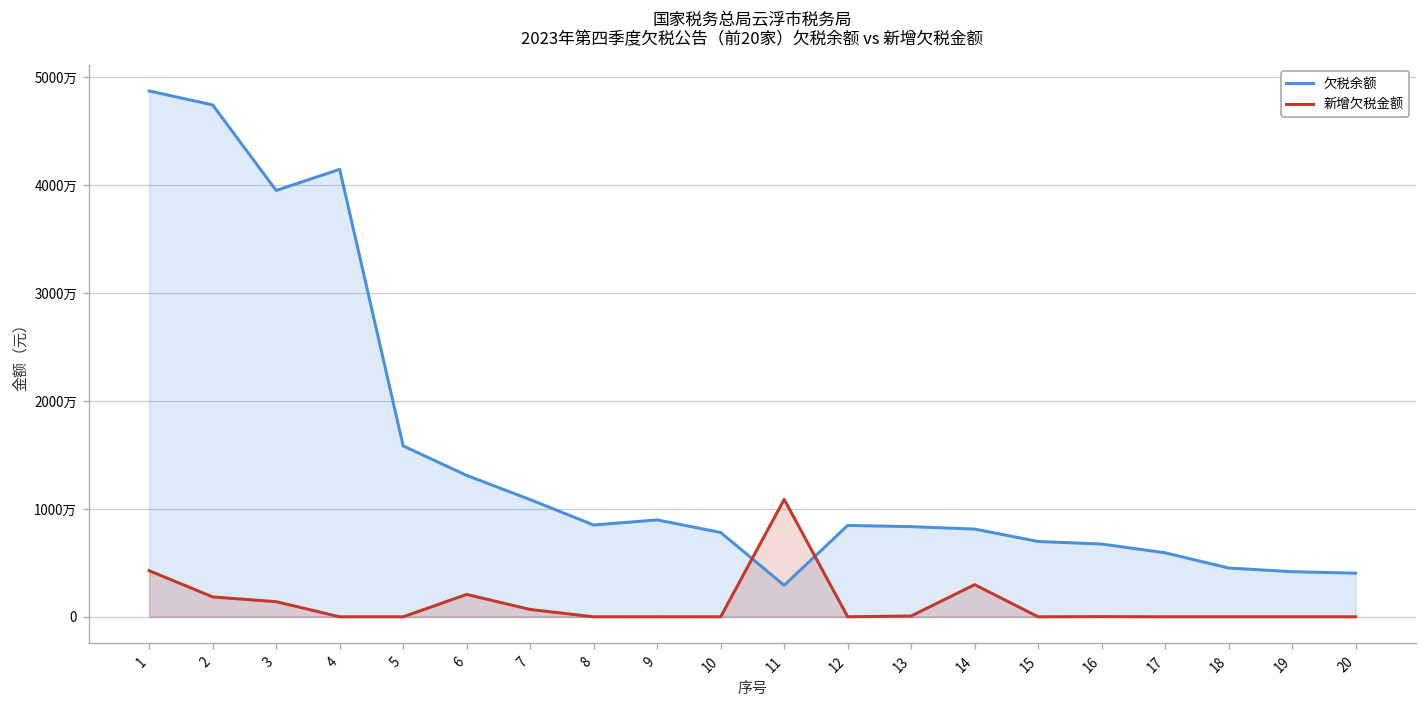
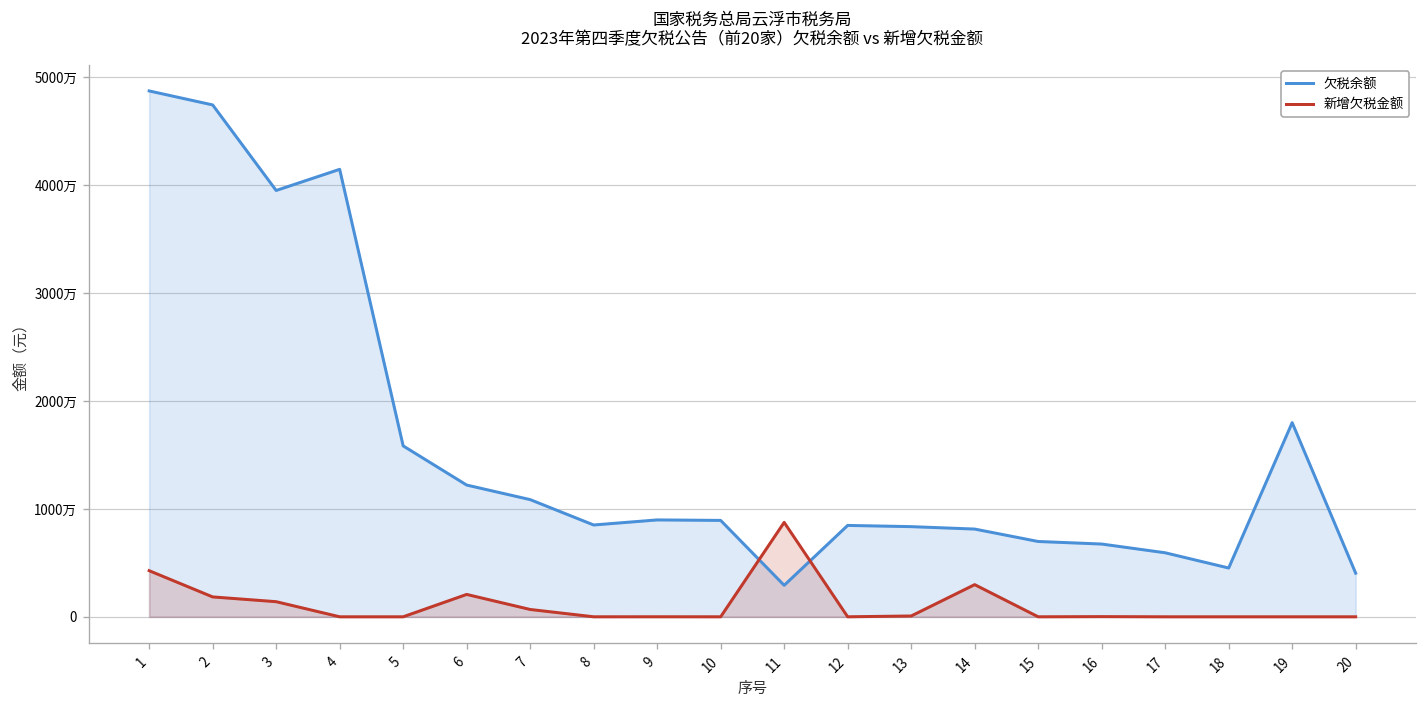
欠税余额, 6: 1300万 -> 1200万
欠税余额, 10: 800万 -> 900万
新增欠税金额, 11: 1100万 -> 900万
欠税余额, 19: 400万 -> 1800万
